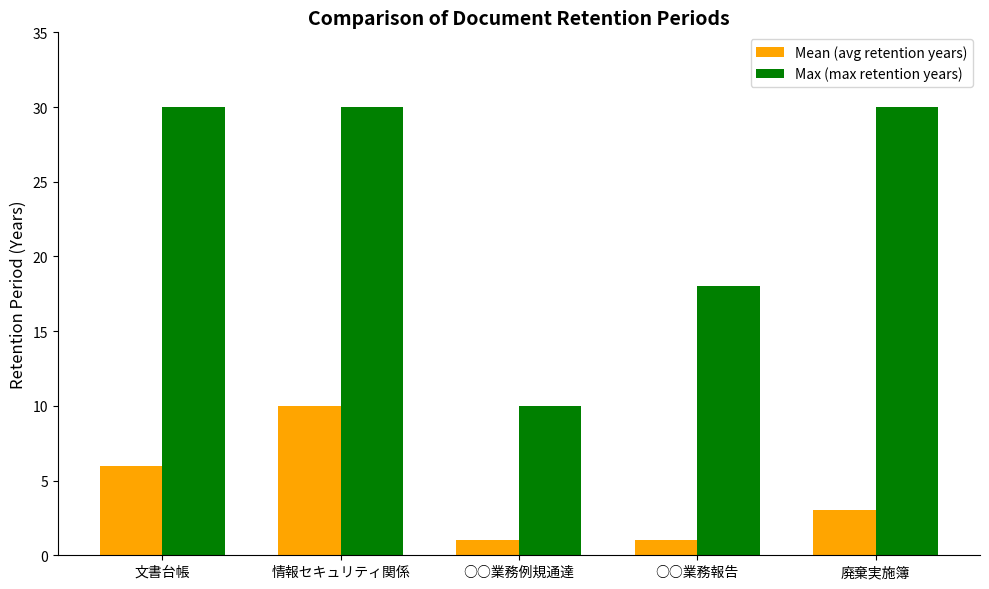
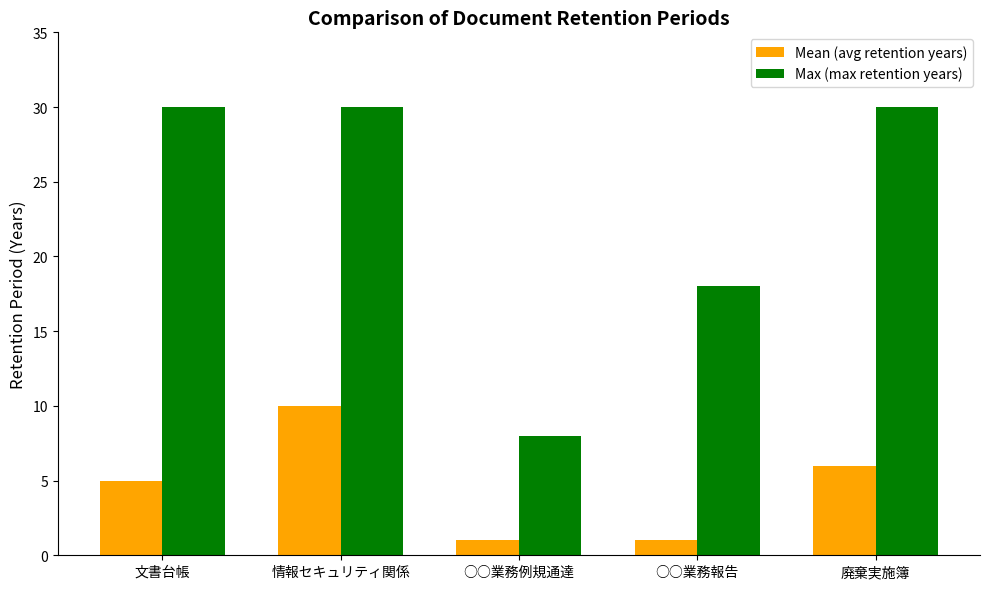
Mean (avg retention years), 文書台帳: 6 -> 5
Max (max retention years), ○○業務例規通達: 10 -> 8
Mean (avg retention years), 廃棄実施簿: 3 -> 6
